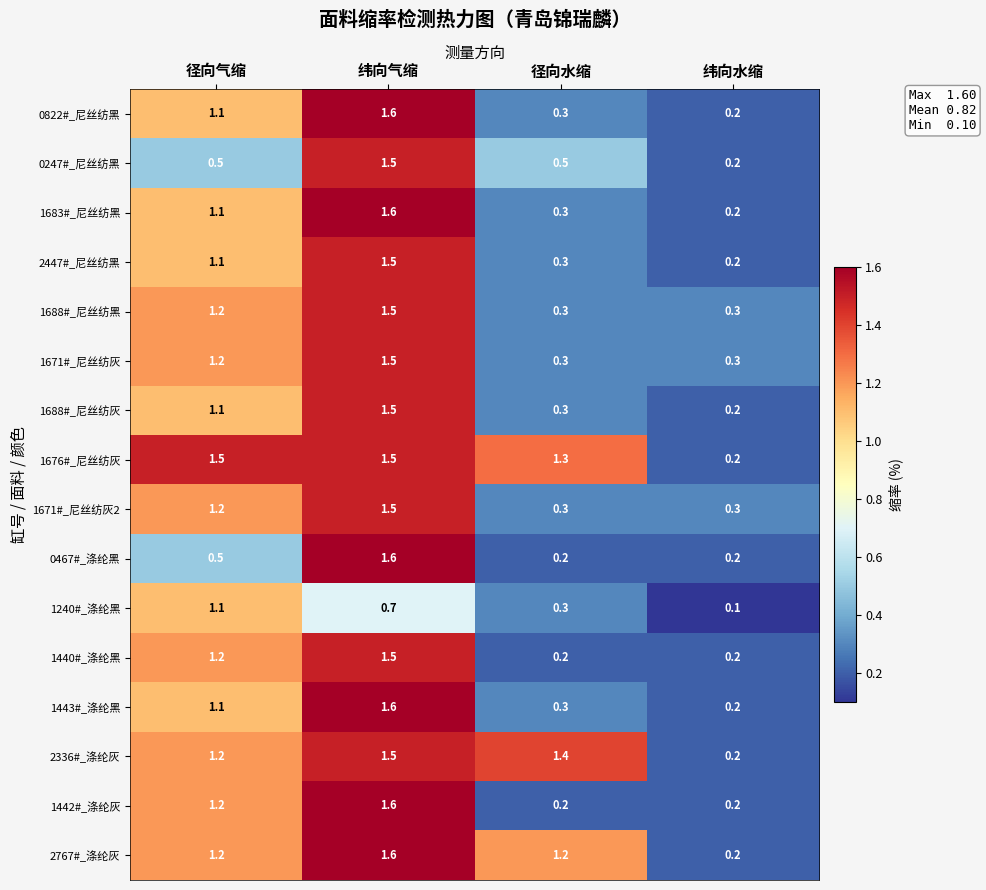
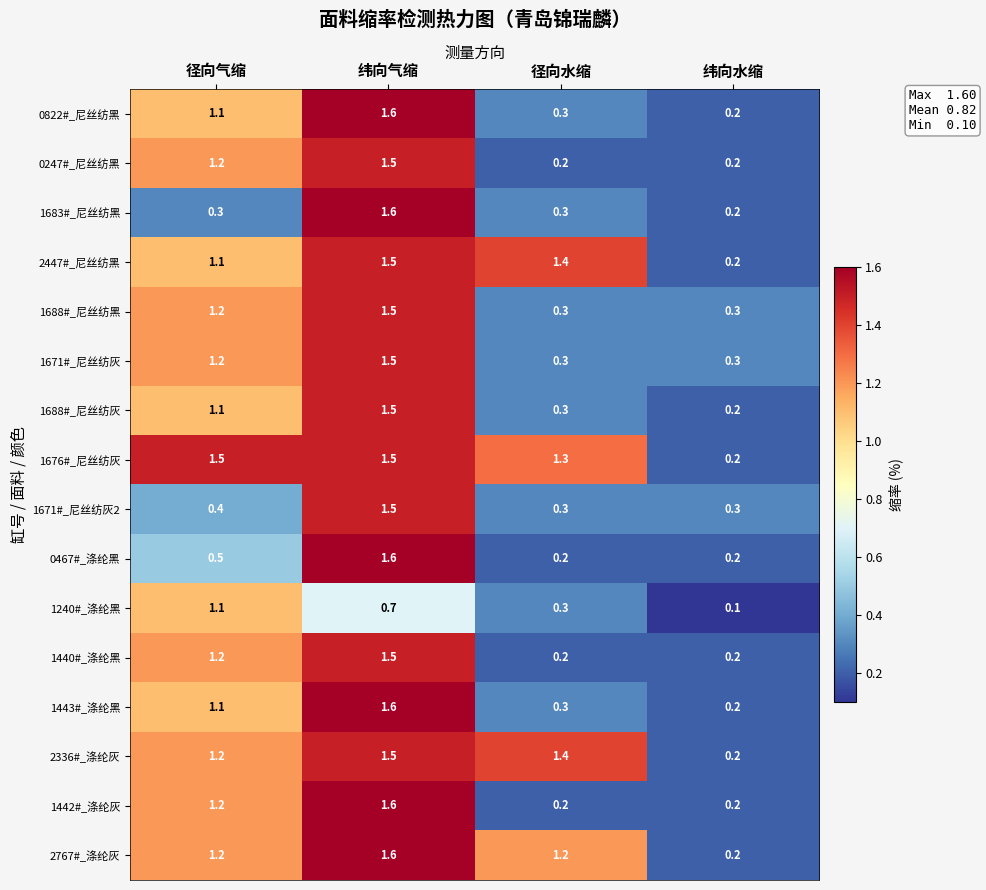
0247#_尼丝纺黑, 径向气缩: 0.5 -> 1.2
0247#_尼丝纺黑, 径向水缩: 0.5 -> 0.2
1683#_尼丝纺黑, 径向气缩: 1.1 -> 0.3
2447#_尼丝纺黑, 径向水缩: 0.3 -> 1.4
1671#_尼丝纺灰2, 径向气缩: 1.2 -> 0.4
